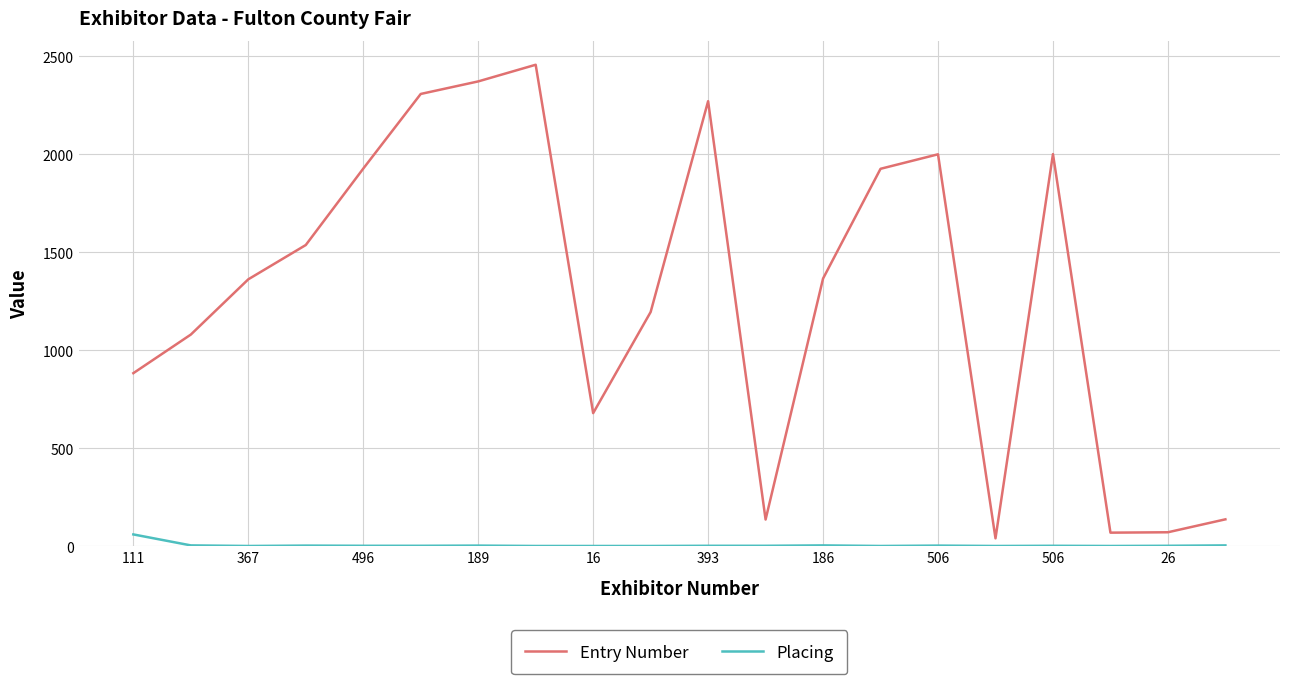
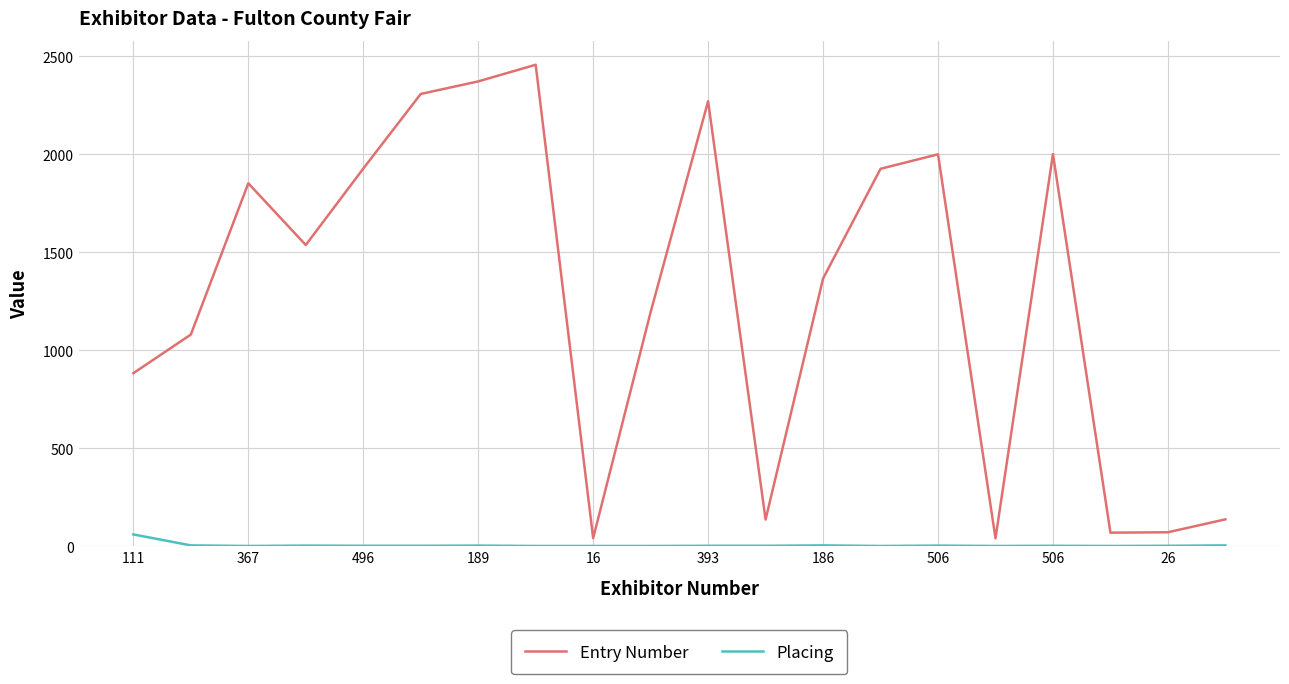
Entry Number, 367: 1360 -> 1850
Entry Number, 16: 680 -> 40
